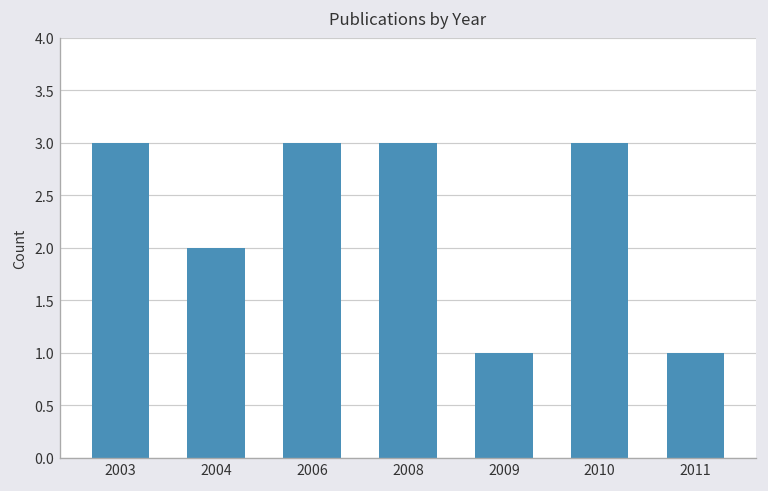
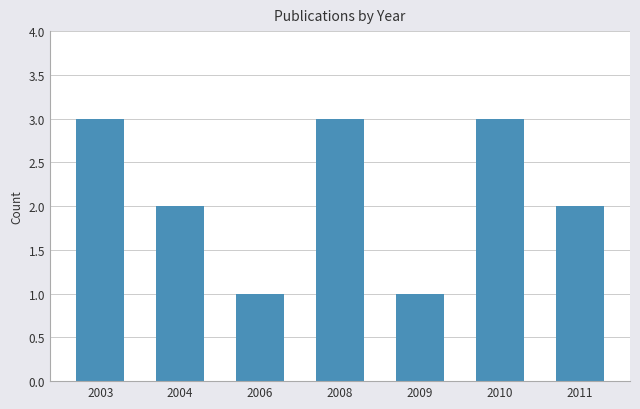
2006: 3 -> 1
2011: 1 -> 2
